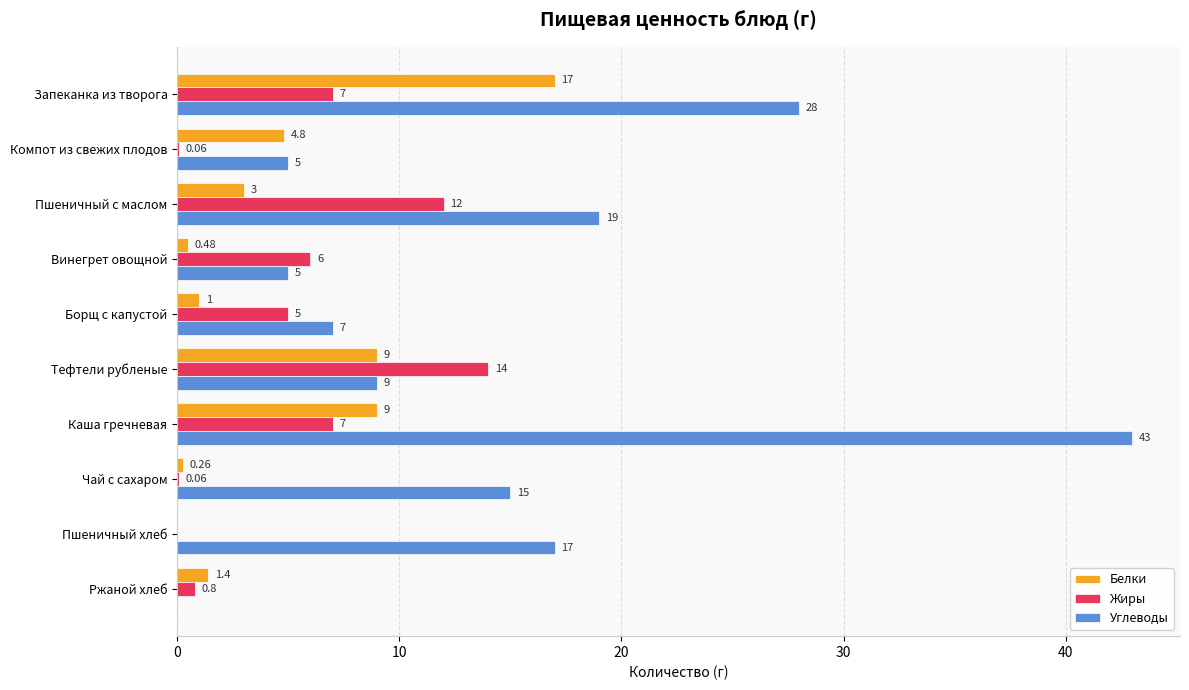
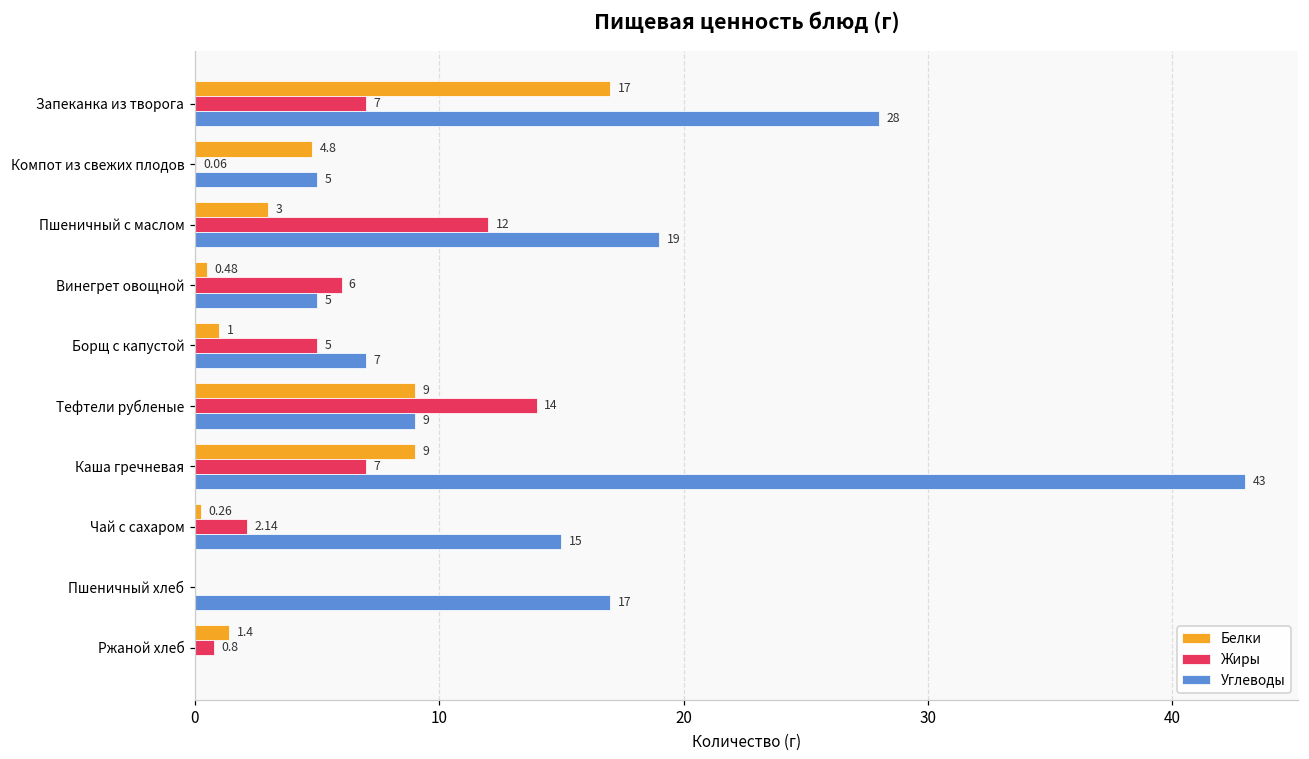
Жиры, Чай с сахаром: 0.06 -> 2.14
